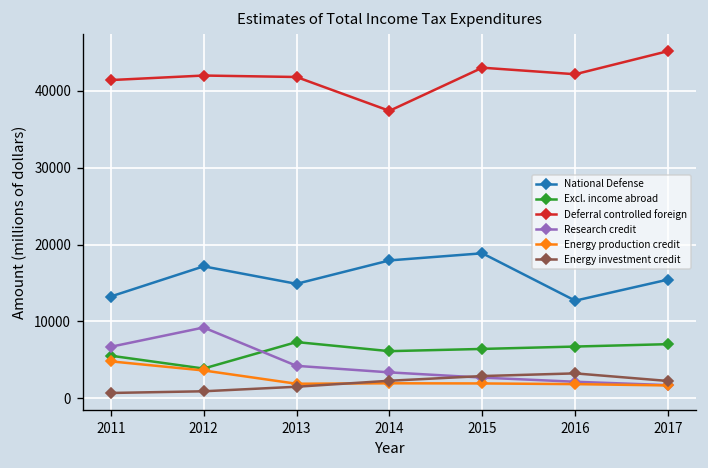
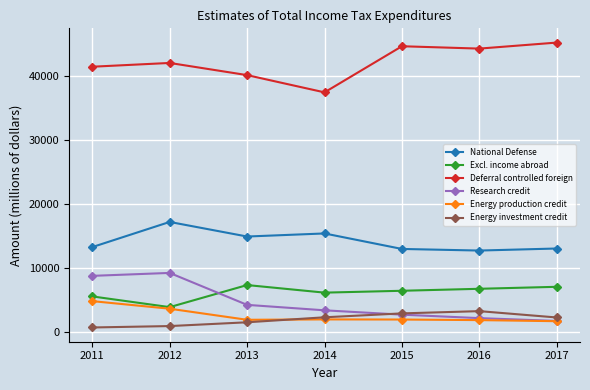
Research credit, 2011: 7000 -> 9000
Deferral controlled foreign, 2013: 42000 -> 40000
National Defense, 2014: 18000 -> 15000
National Defense, 2015: 19000 -> 13000
Deferral controlled foreign, 2015: 43000 -> 45000
Deferral controlled foreign, 2016: 42000 -> 44000
National Defense, 2017: 15000 -> 13000
